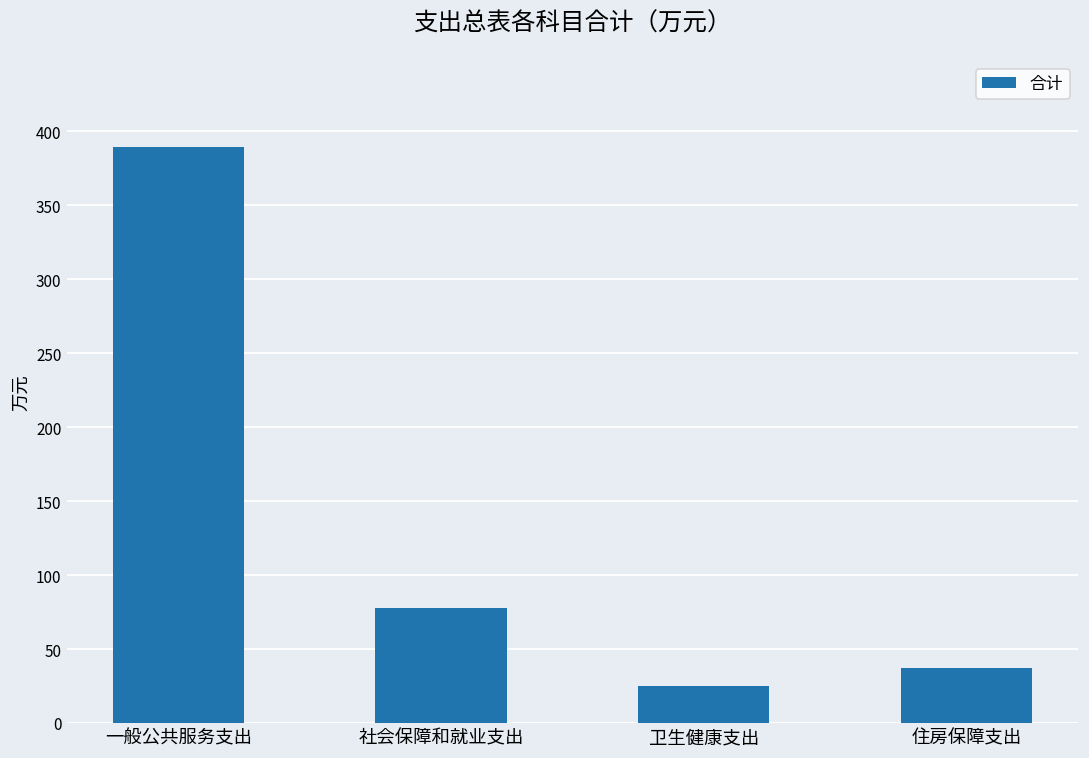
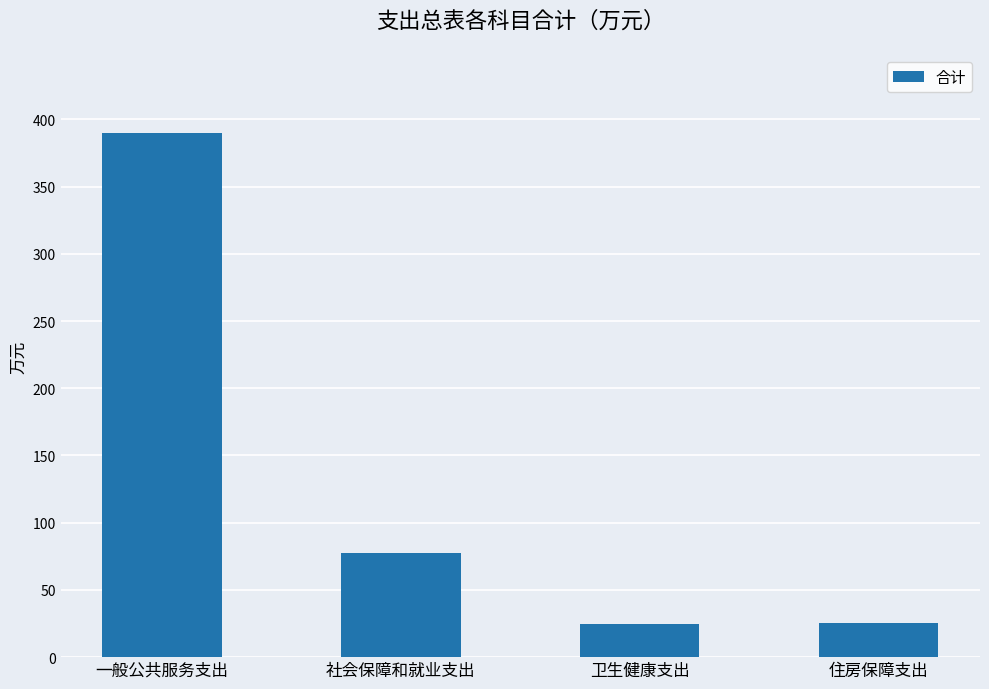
住房保障支出: 37 -> 26
